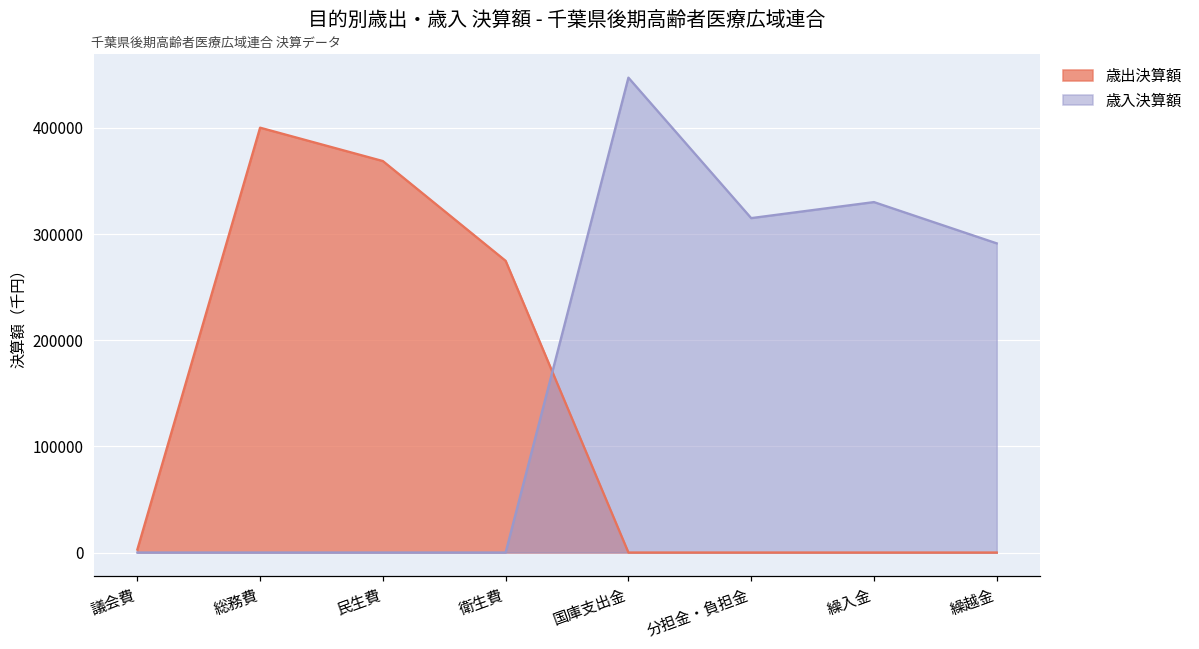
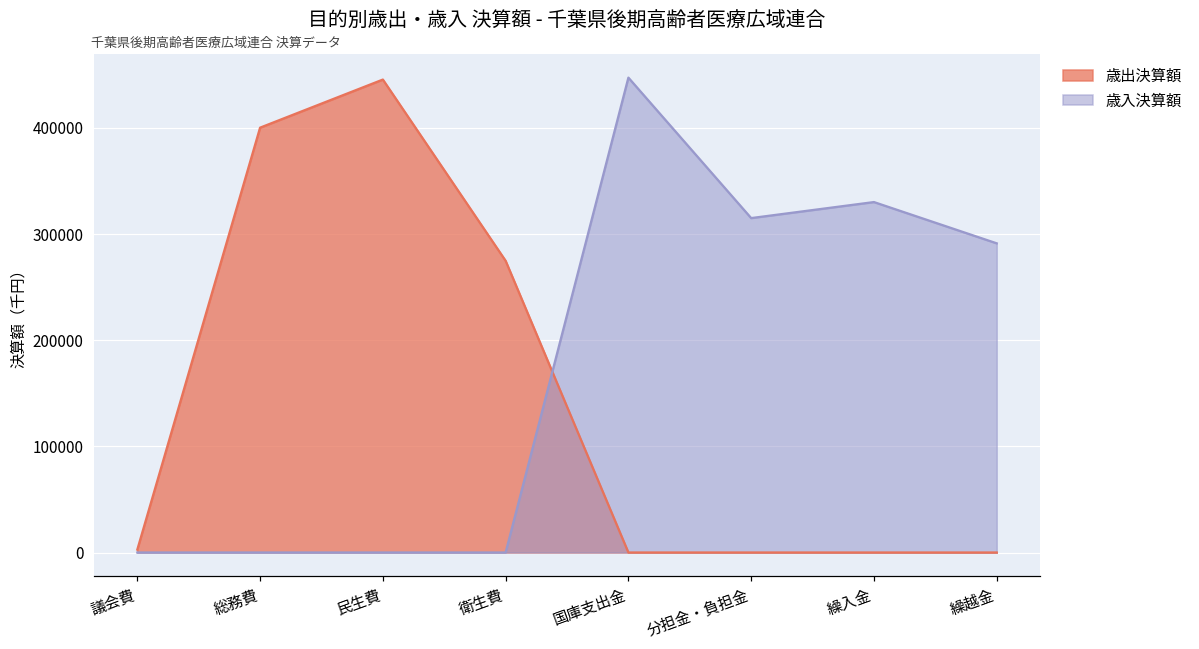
歳出決算額, 民生費: 370000 -> 450000
